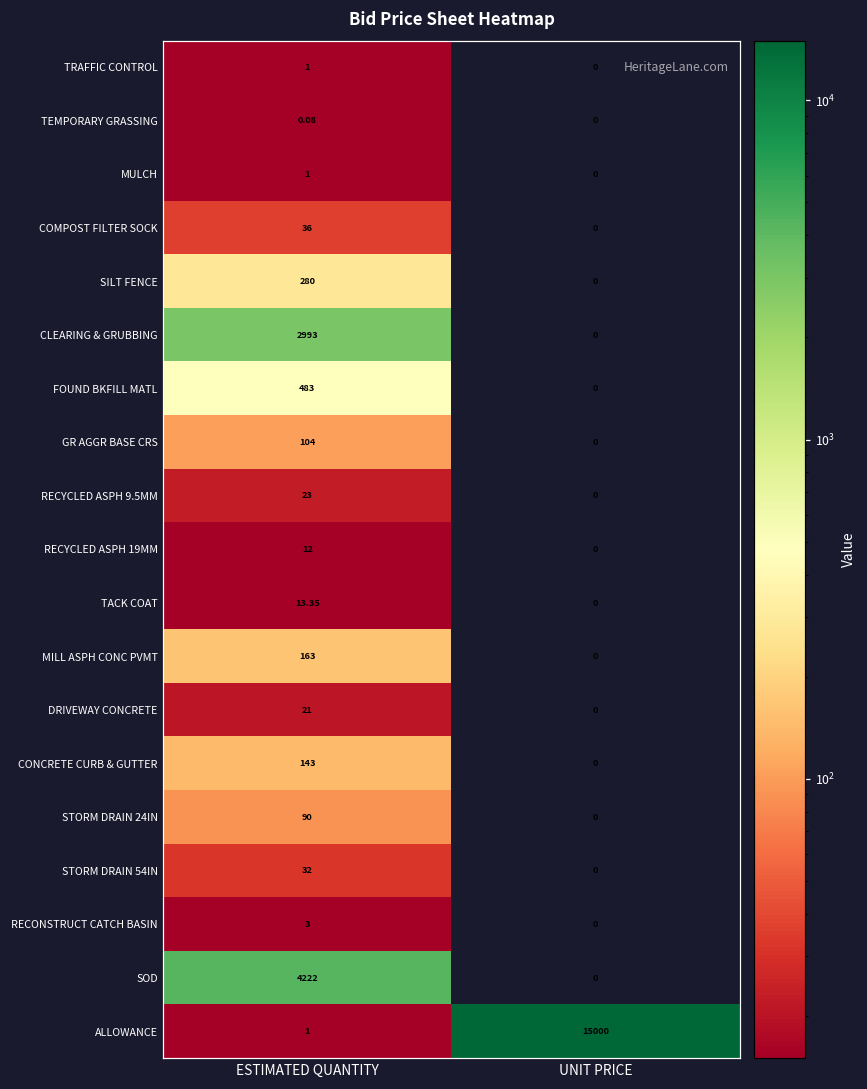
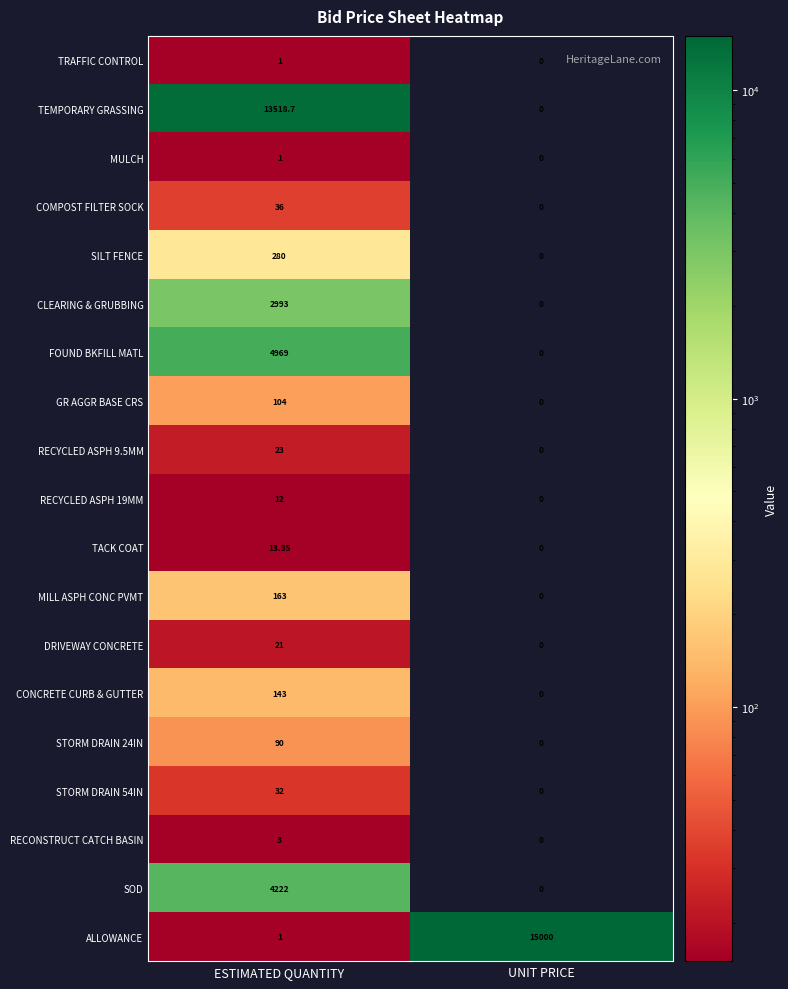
TEMPORARY GRASSING, ESTIMATED QUANTITY: 0.08 -> 13518.7
FOUND BKFILL MATL, ESTIMATED QUANTITY: 483 -> 4969
